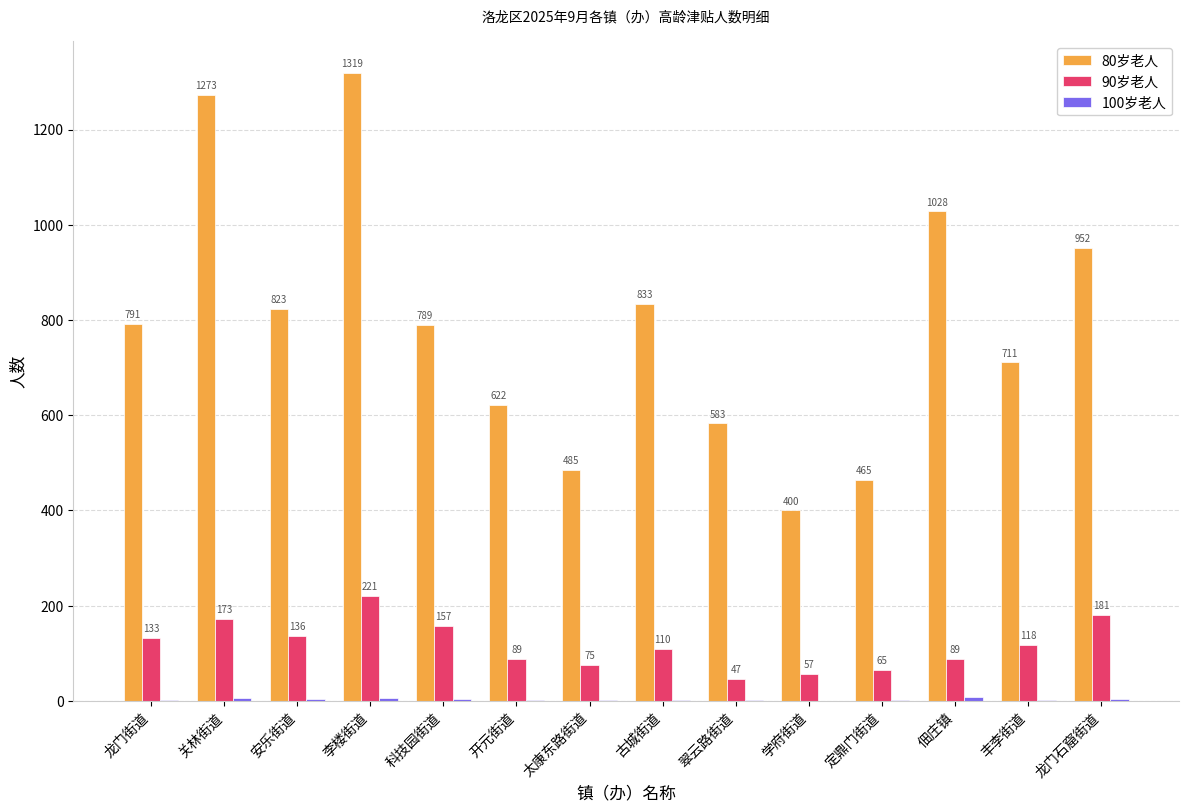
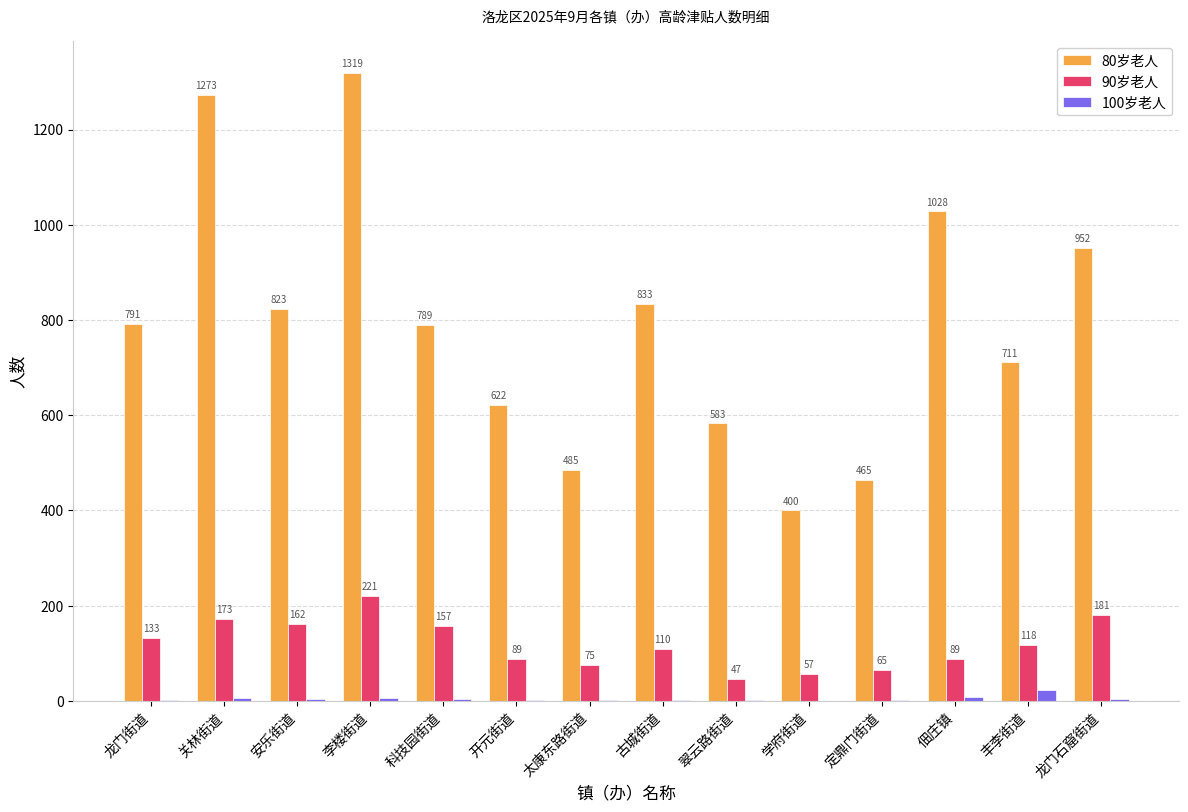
90岁老人, 安乐街道: 136 -> 162
100岁老人, 丰李街道: 0 -> 20
